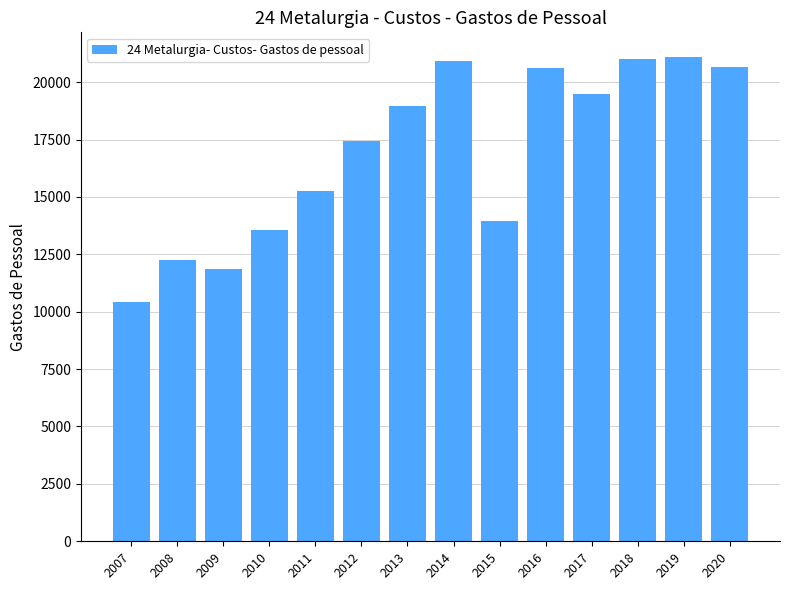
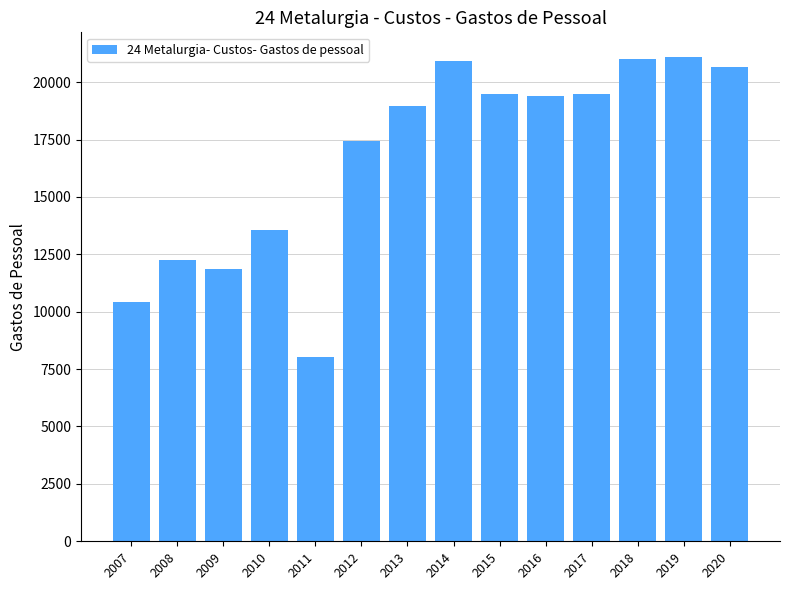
2011: 15200 -> 8000
2015: 14000 -> 19500
2016: 20600 -> 19400
